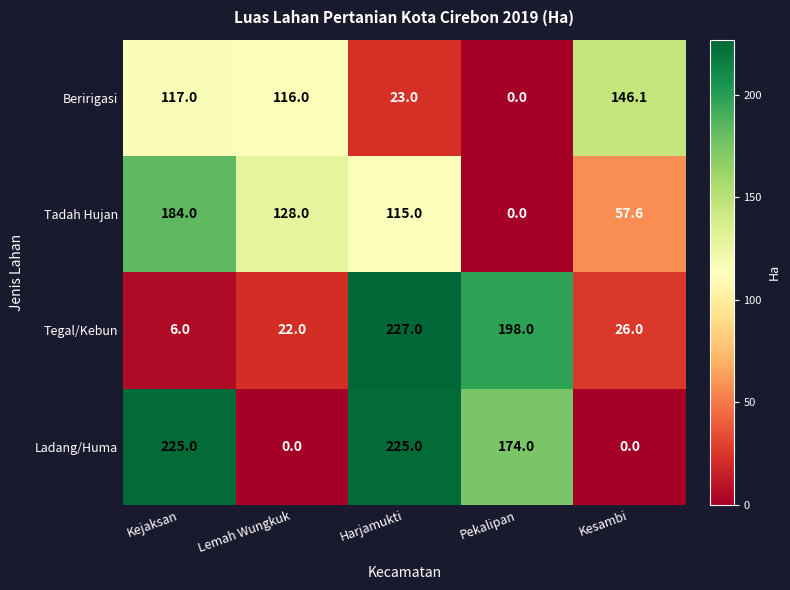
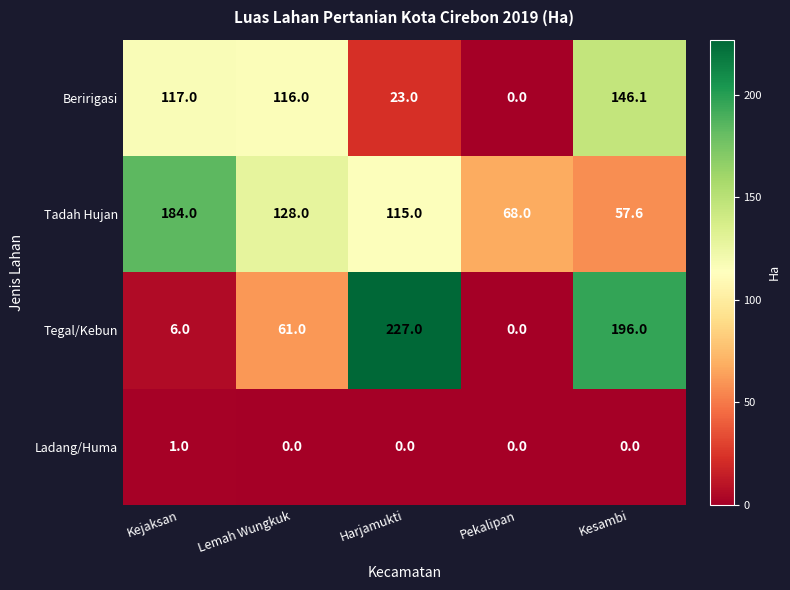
Tadah Hujan, Pekalipan: 0.0 -> 68.0
Tegal/Kebun, Lemah Wungkuk: 22.0 -> 61.0
Tegal/Kebun, Pekalipan: 198.0 -> 0.0
Tegal/Kebun, Kesambi: 26.0 -> 196.0
Ladang/Huma, Kejaksan: 225.0 -> 1.0
Ladang/Huma, Harjamukti: 225.0 -> 0.0
Ladang/Huma, Pekalipan: 174.0 -> 0.0
